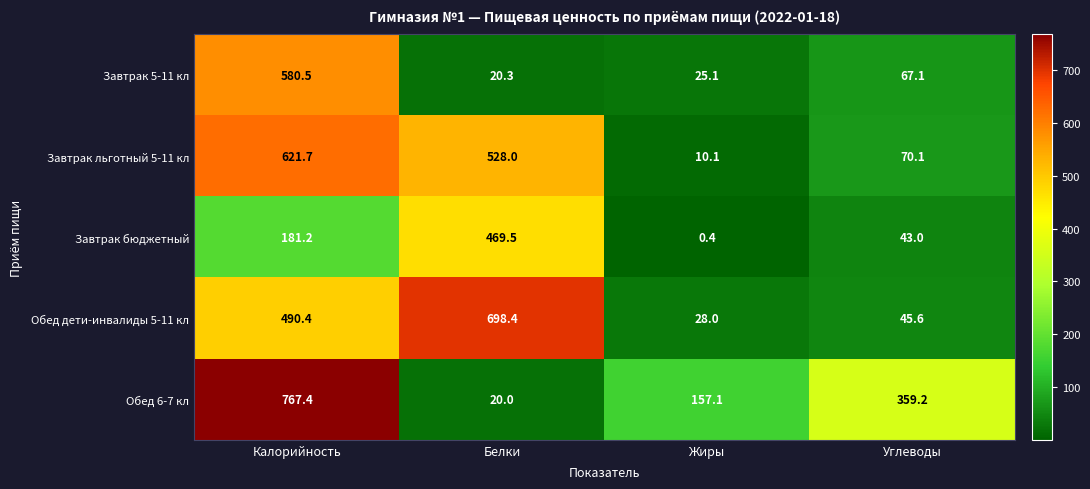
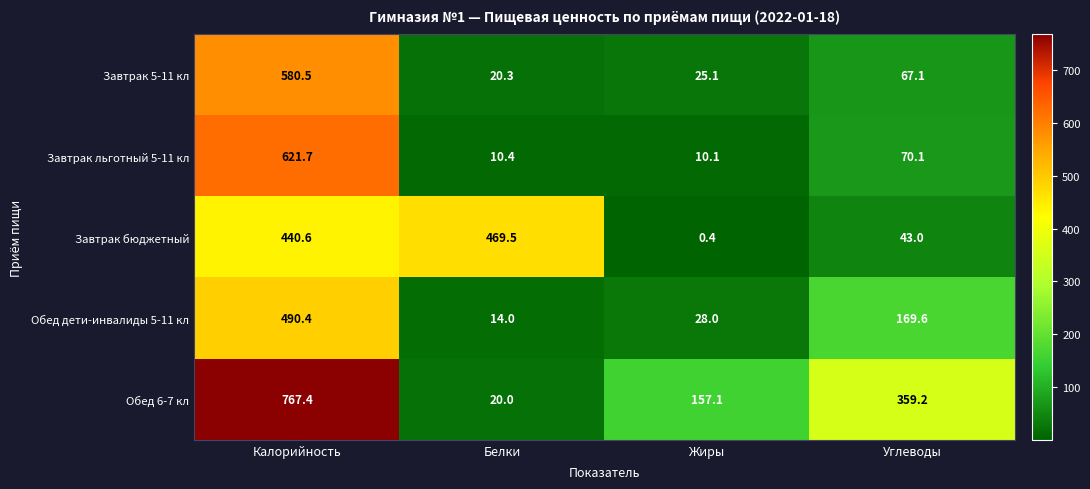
Завтрак льготный 5-11 кл, Белки: 528.0 -> 10.4
Завтрак бюджетный, Калорийность: 181.2 -> 440.6
Обед дети-инвалиды 5-11 кл, Белки: 698.4 -> 14.0
Обед дети-инвалиды 5-11 кл, Углеводы: 45.6 -> 169.6
